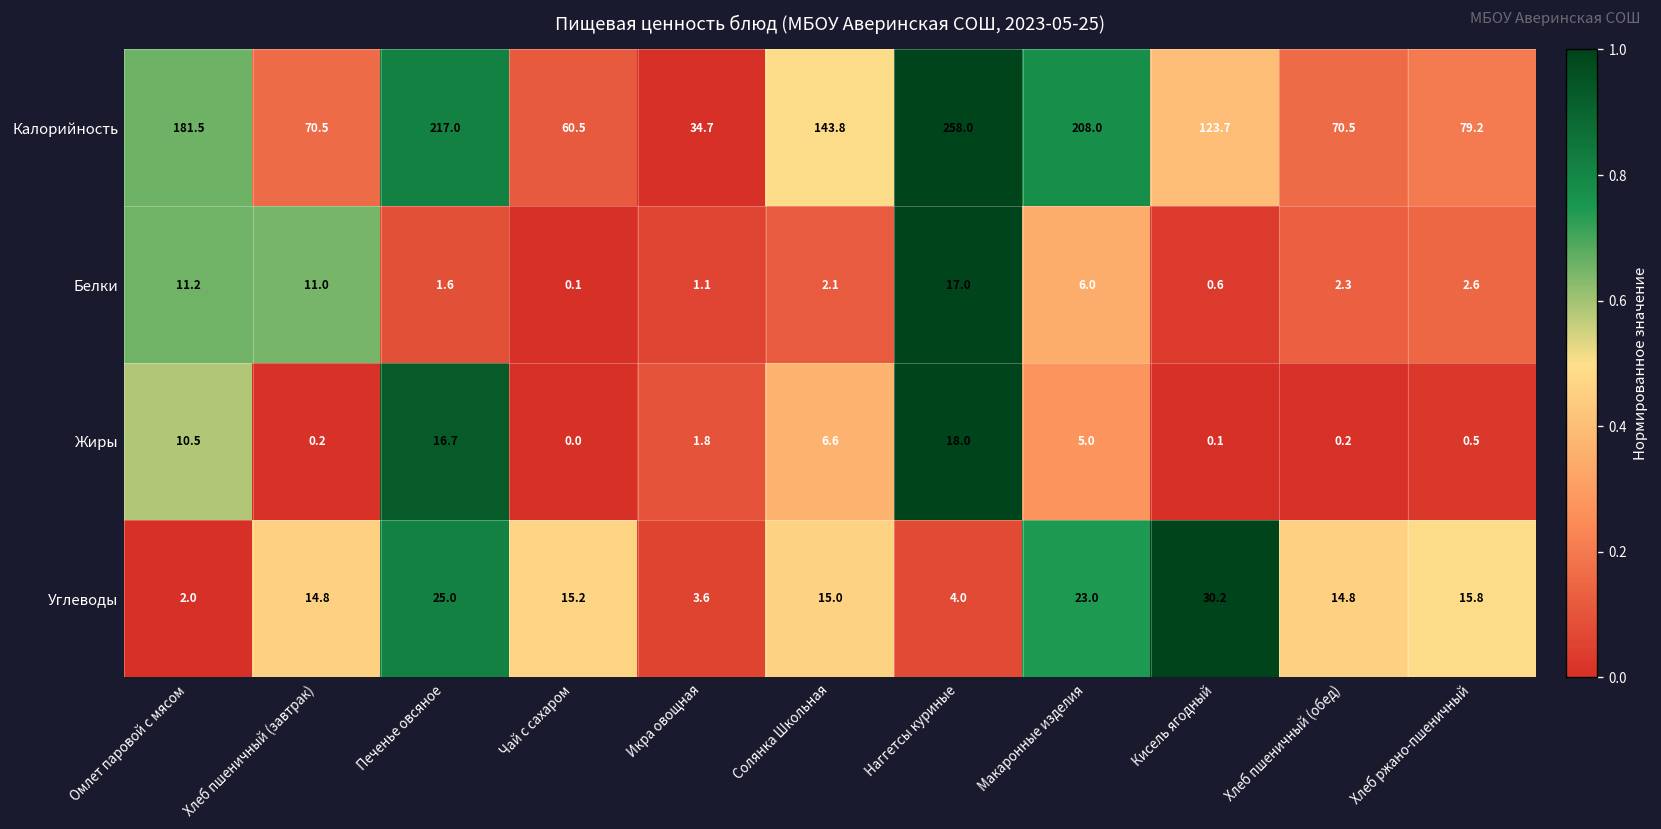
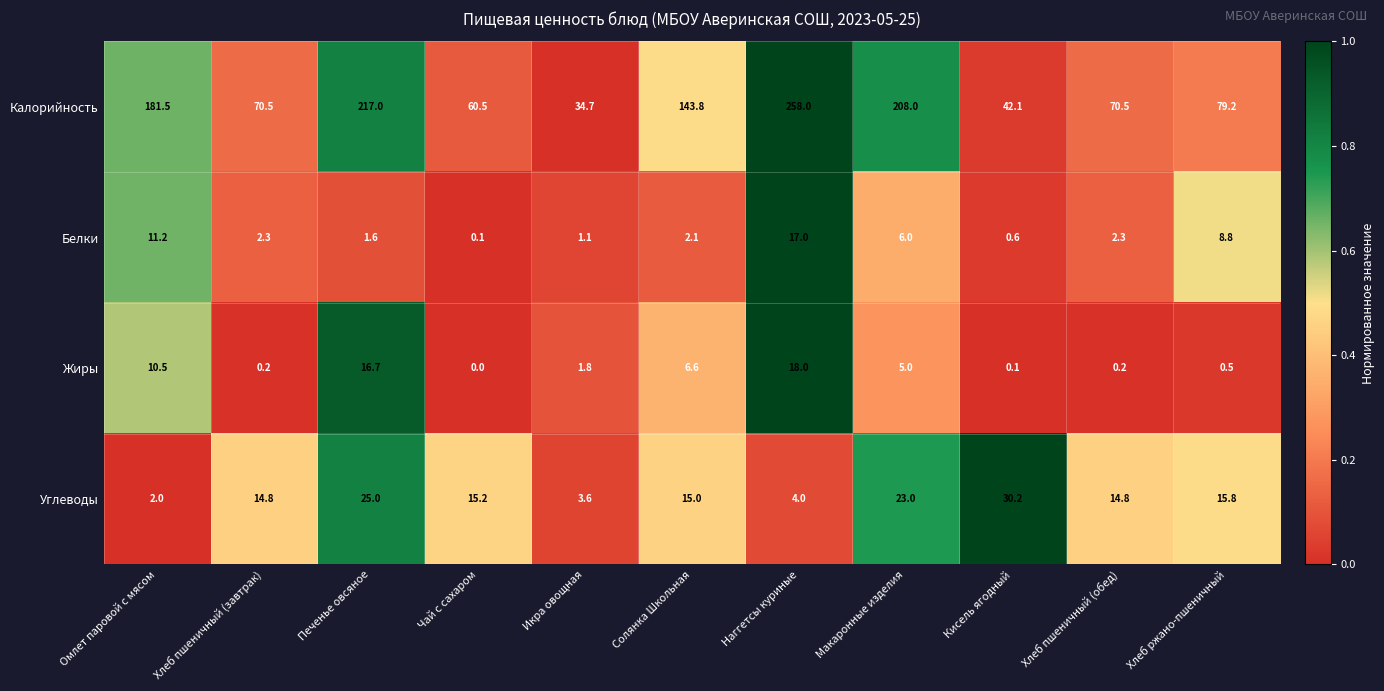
Калорийность, Кисель ягодный: 123.7 -> 42.1
Белки, Хлеб пшеничный (завтрак): 11.0 -> 2.3
Белки, Хлеб ржано-пшеничный: 2.6 -> 8.8
